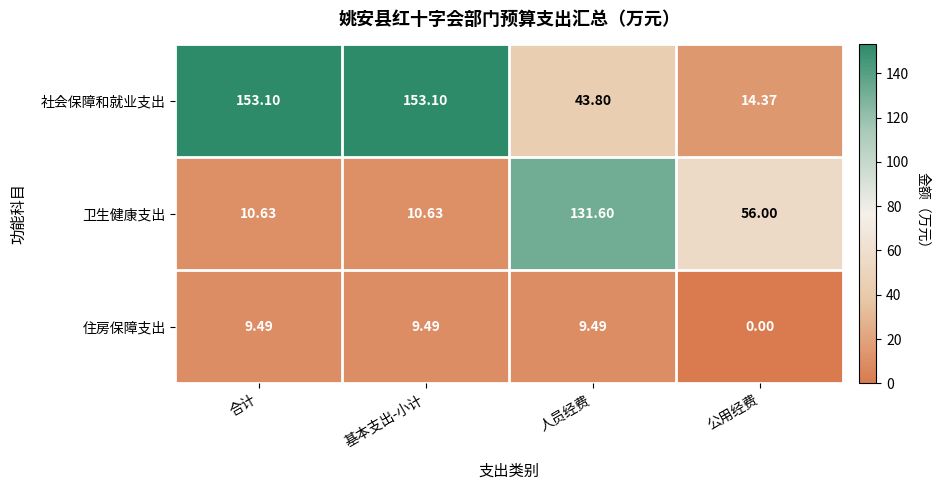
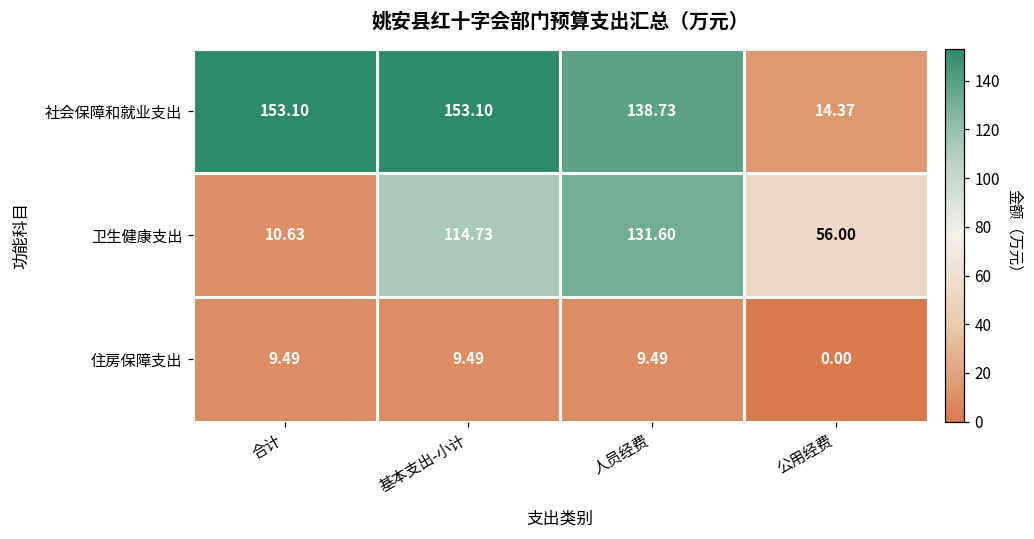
社会保障和就业支出, 人员经费: 43.80 -> 138.73
卫生健康支出, 基本支出-小计: 10.63 -> 114.73
